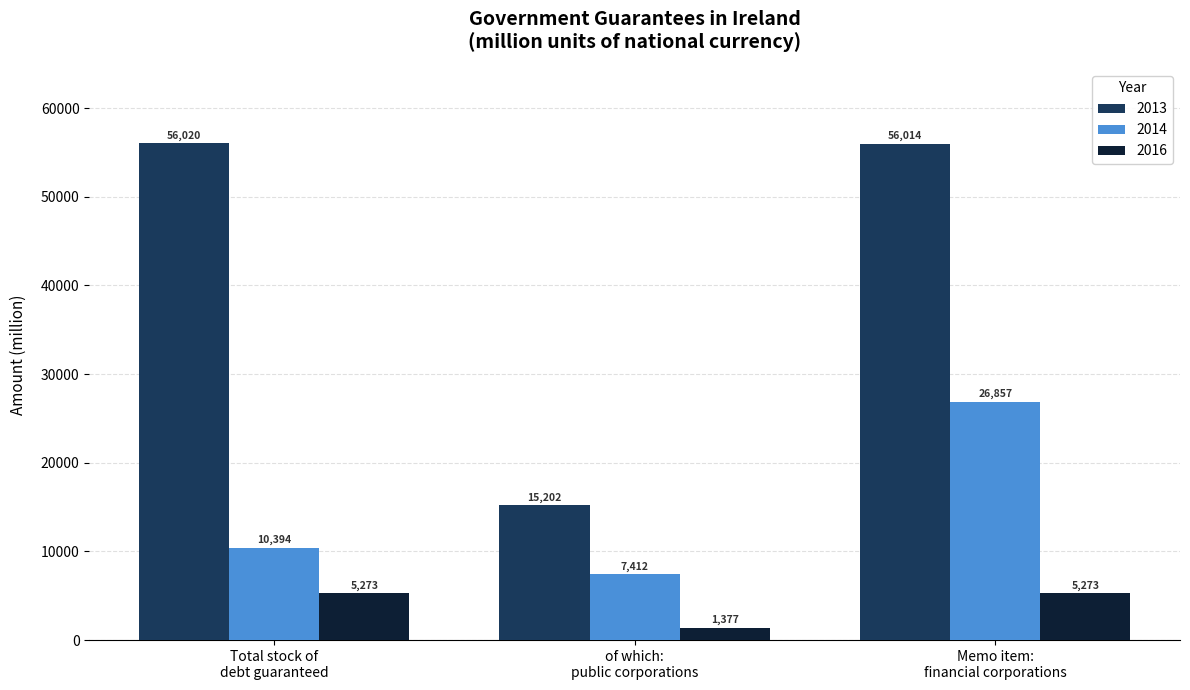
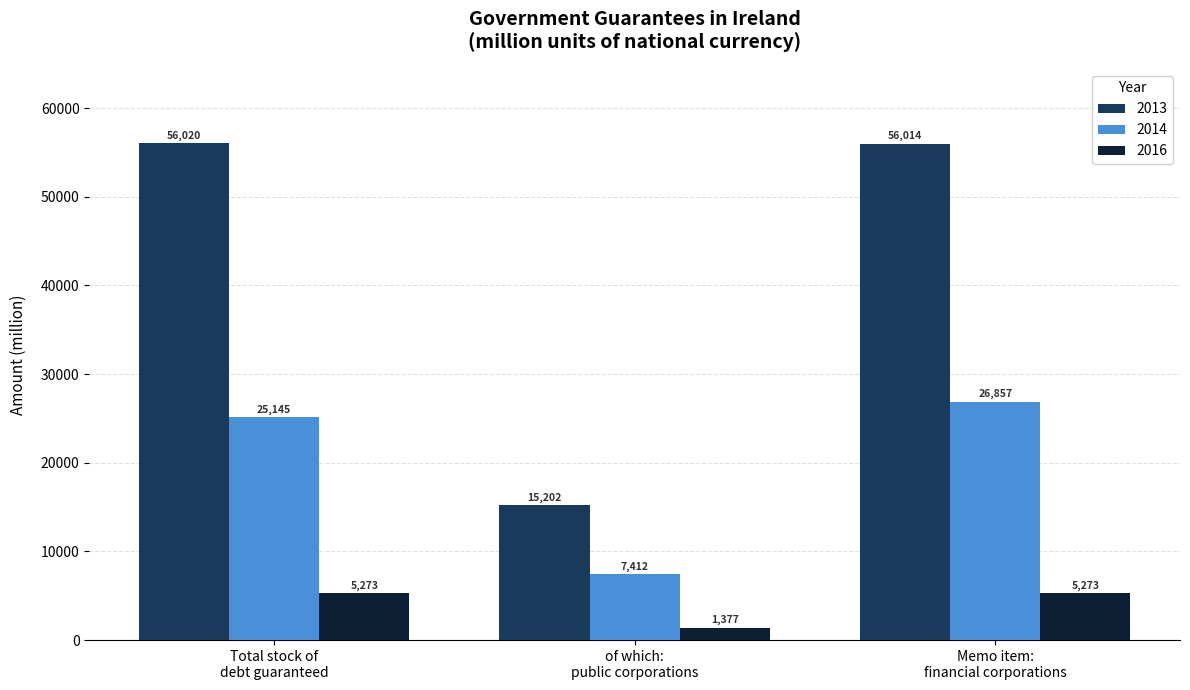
2014, Total stock of debt guaranteed: 10,394 -> 25,145
